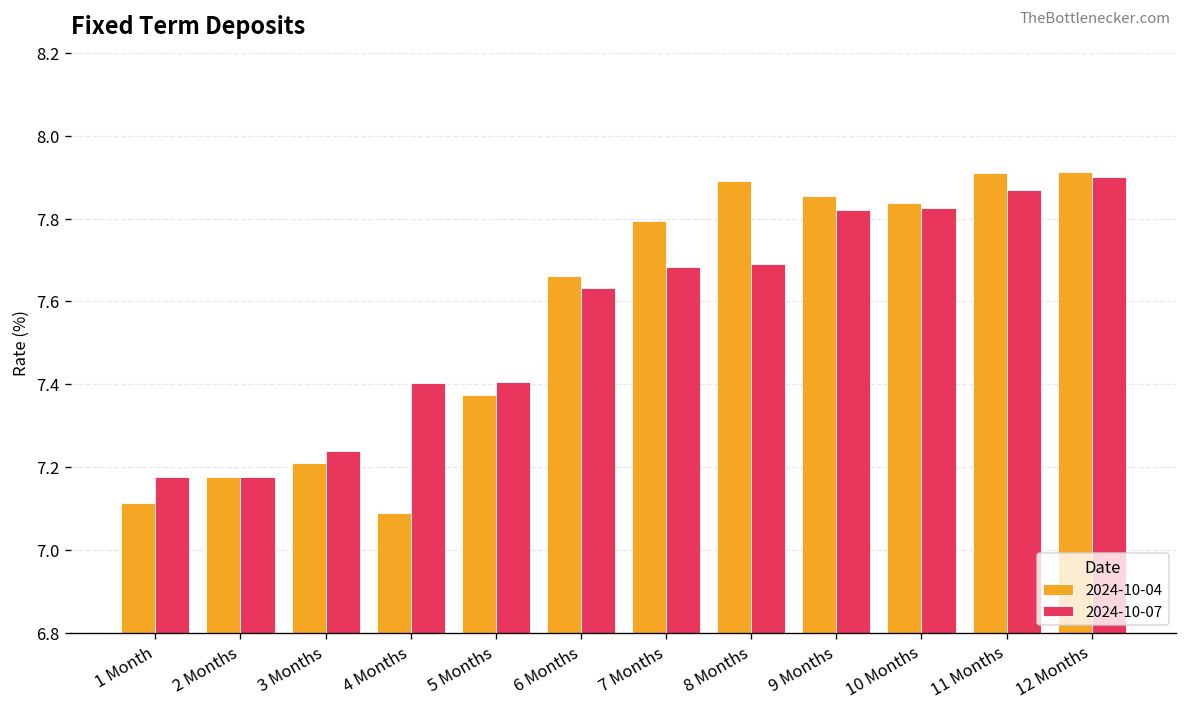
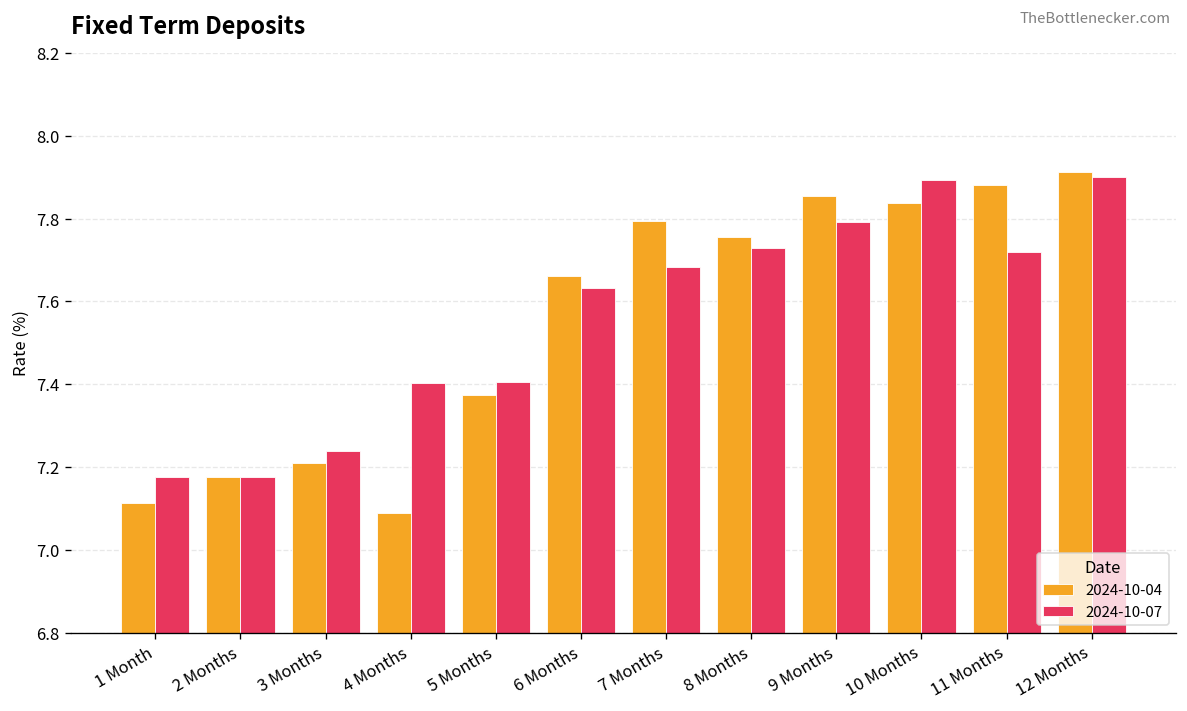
2024-10-04, 8 Months: 7.89 -> 7.76
2024-10-07, 8 Months: 7.69 -> 7.73
2024-10-07, 9 Months: 7.82 -> 7.79
2024-10-07, 10 Months: 7.83 -> 7.89
2024-10-04, 11 Months: 7.91 -> 7.88
2024-10-07, 11 Months: 7.87 -> 7.72
